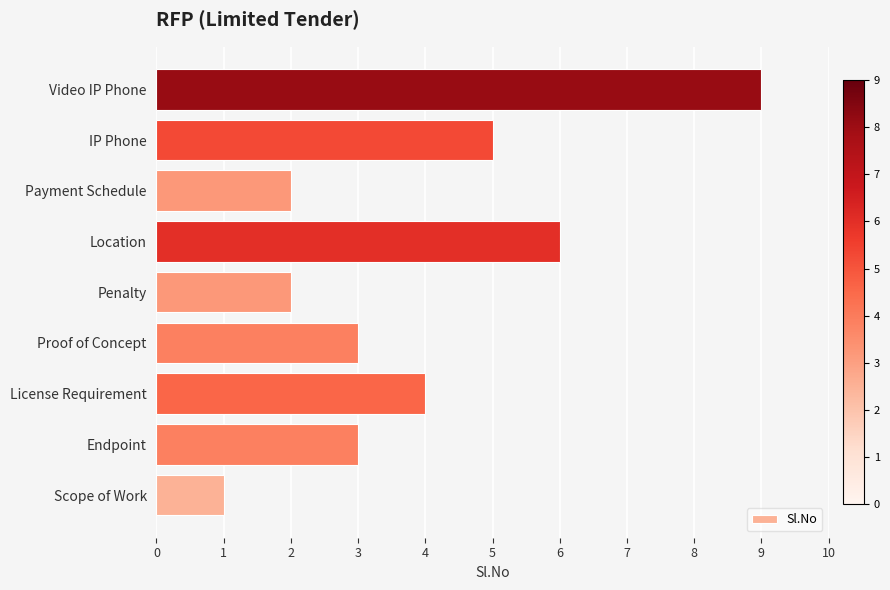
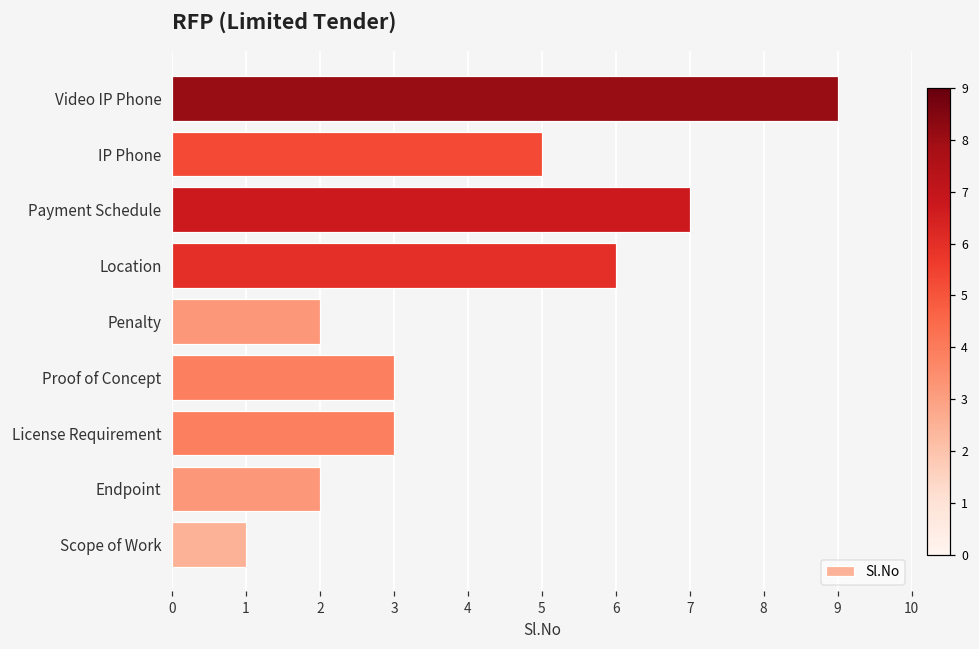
Payment Schedule: 2 -> 7
License Requirement: 4 -> 3
Endpoint: 3 -> 2
